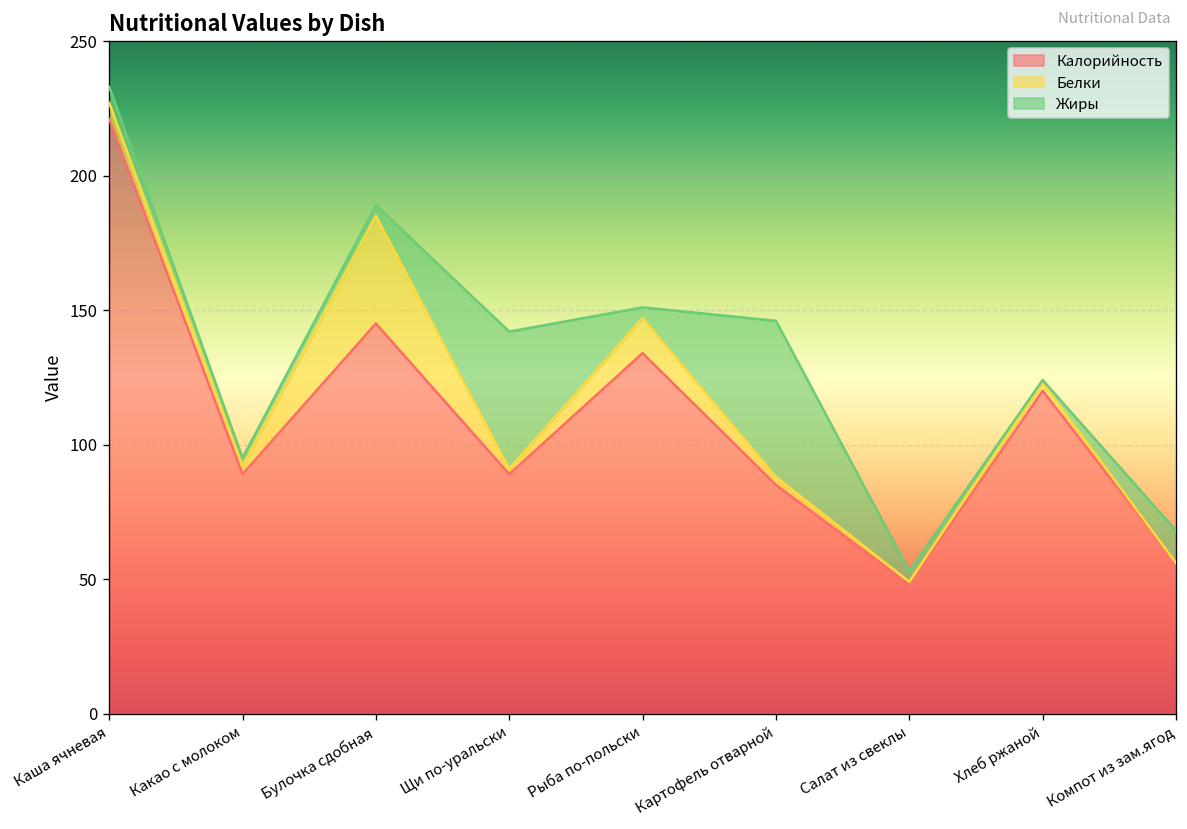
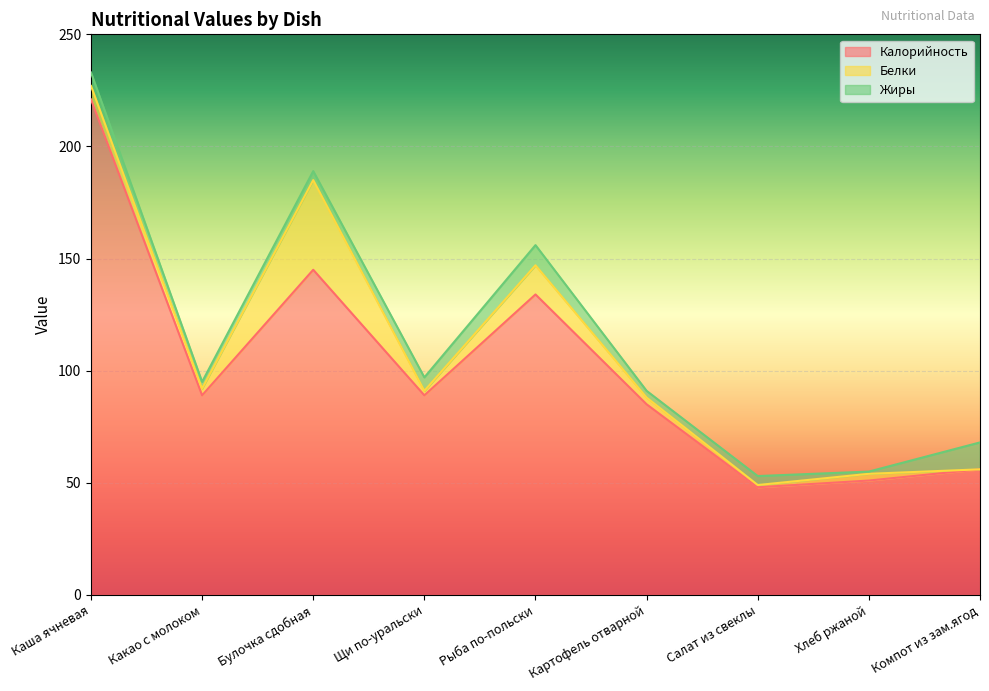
Жиры, Щи по-уральски: 51 -> 6
Жиры, Рыба по-польски: 4 -> 9
Жиры, Картофель отварной: 58 -> 3
Калорийность, Хлеб ржаной: 120 -> 51
